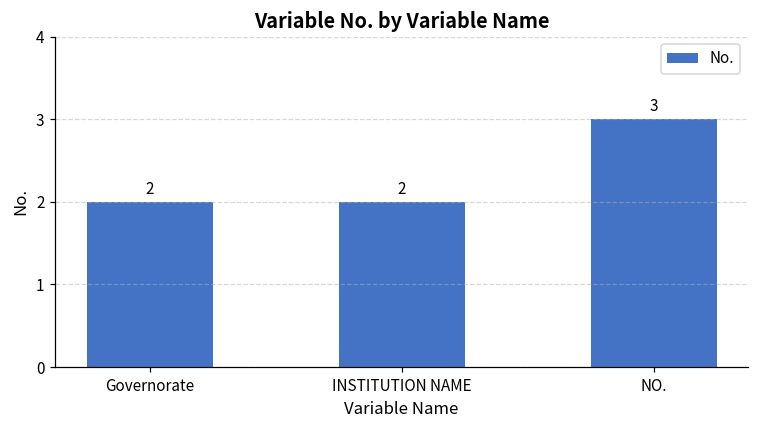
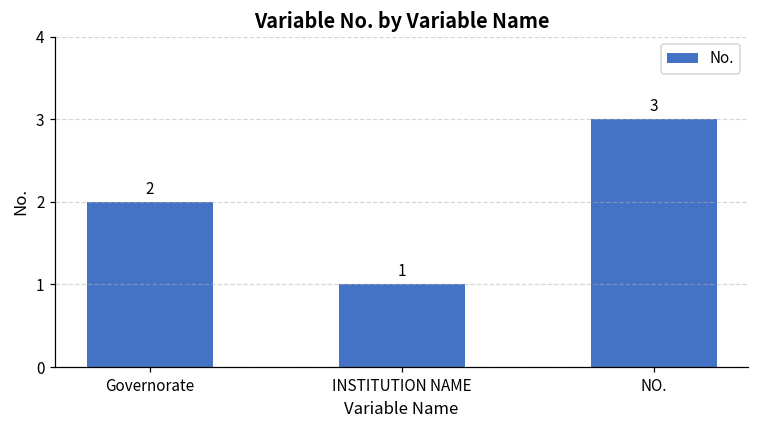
INSTITUTION NAME: 2 -> 1
